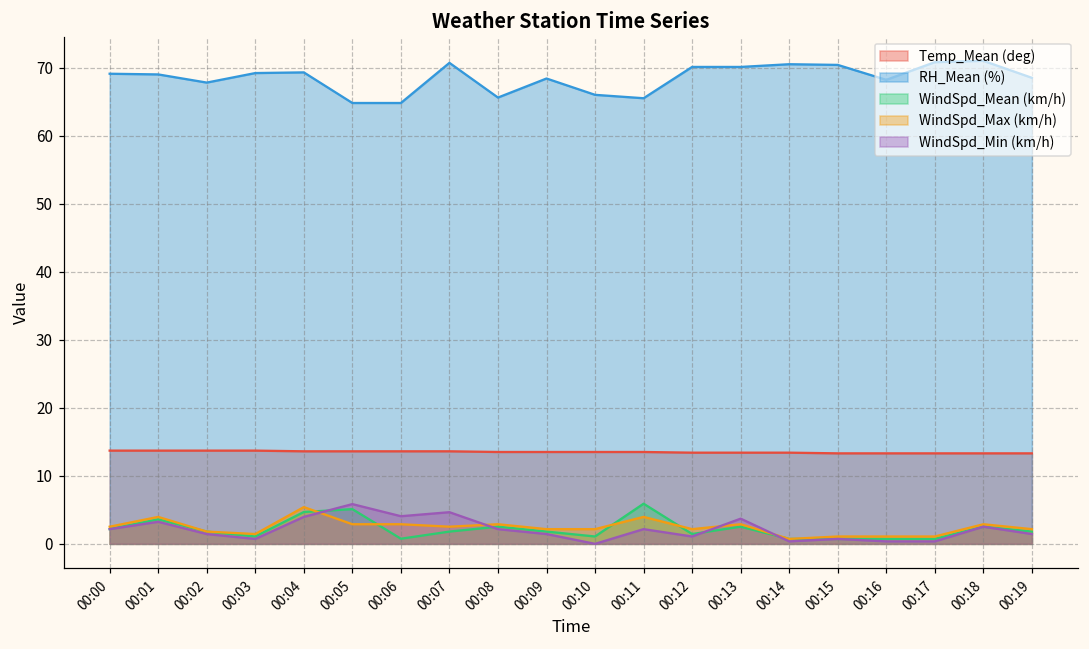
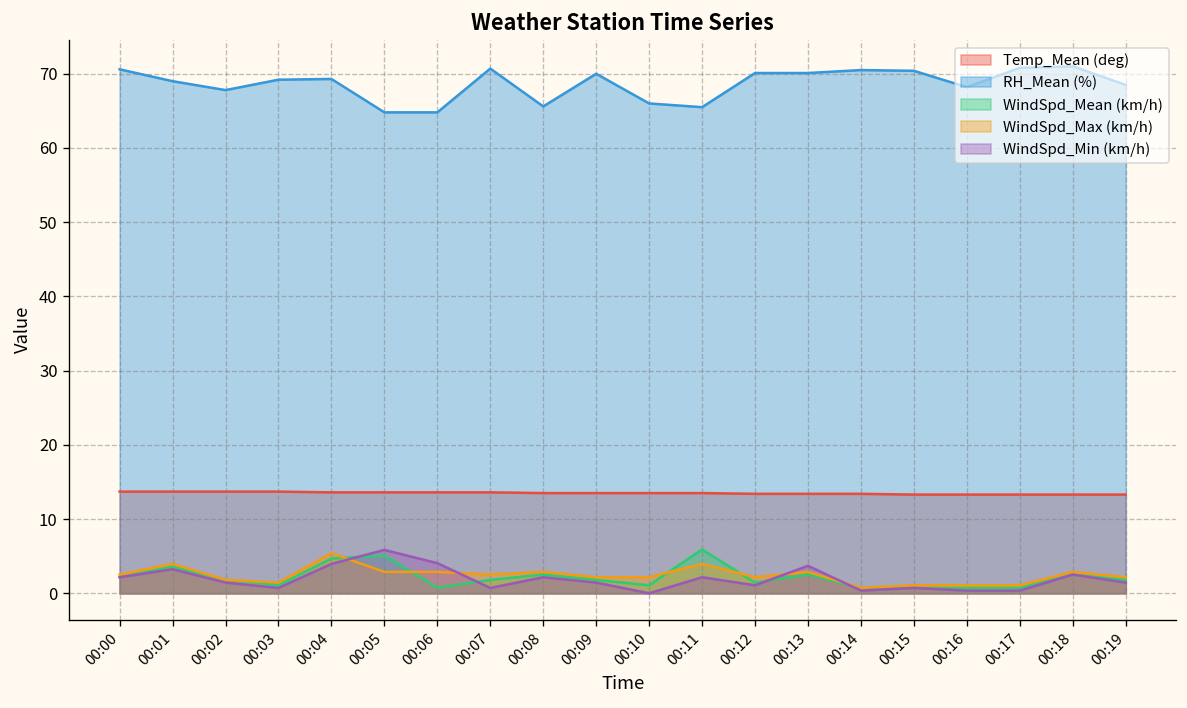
RH_Mean (%), 00:00: 69 -> 71
WindSpd_Min (km/h), 00:07: 5 -> 1
RH_Mean (%), 00:09: 68 -> 70
